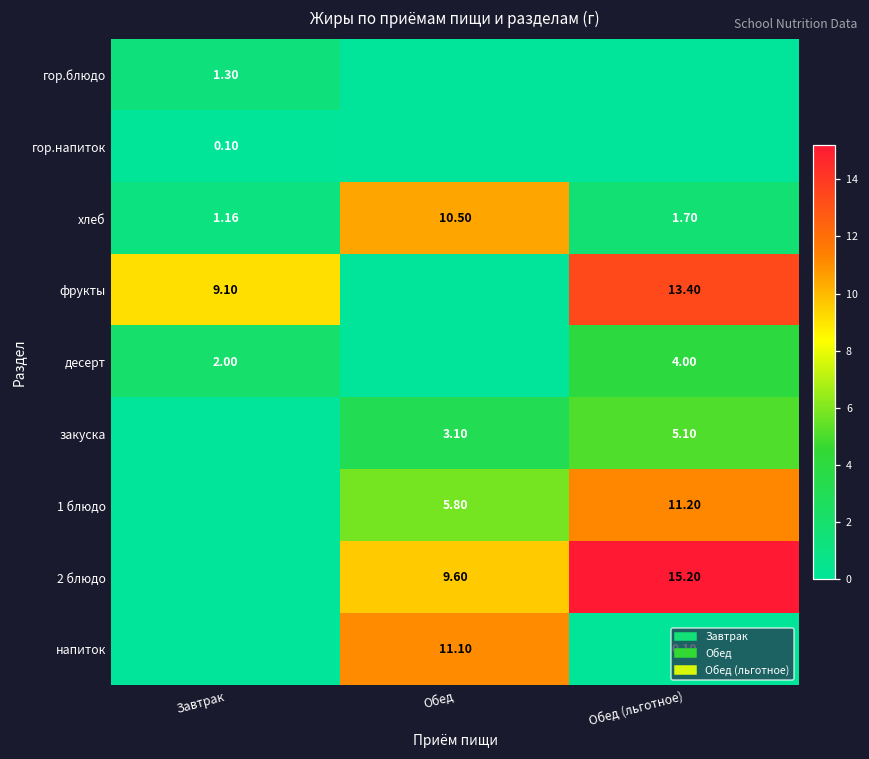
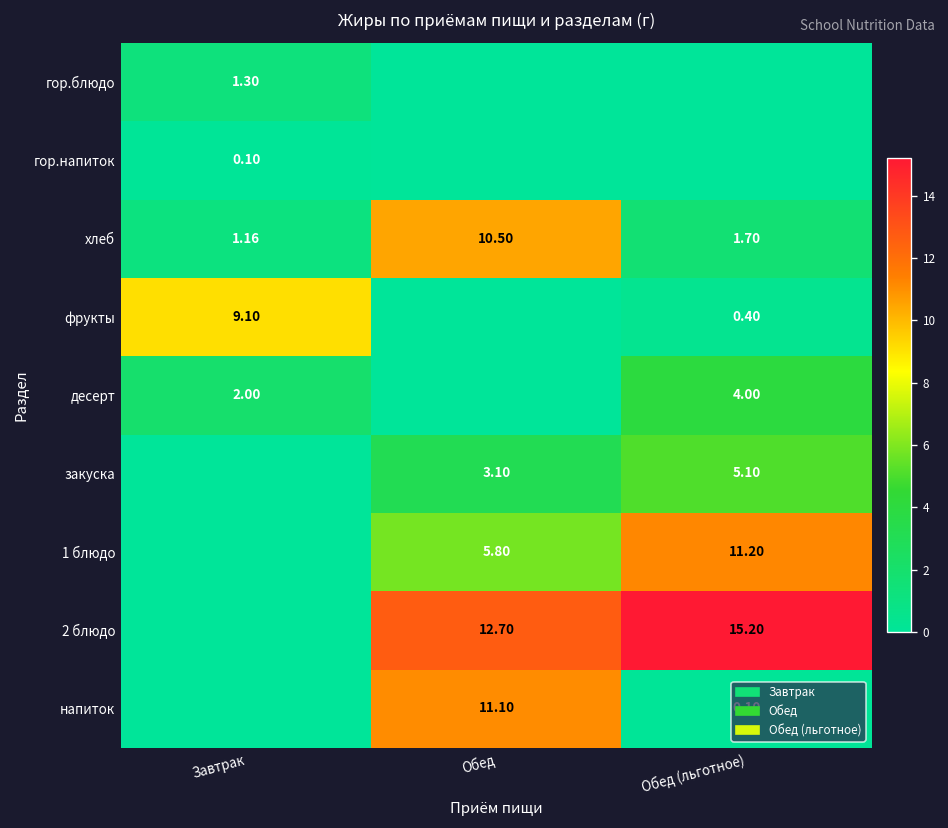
фрукты, Обед (льготное): 13.40 -> 0.40
2 блюдо, Обед: 9.60 -> 12.70
